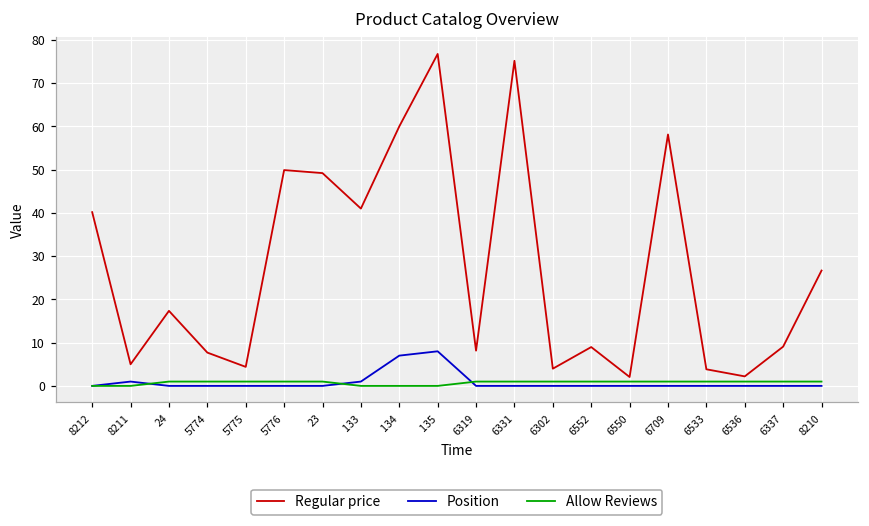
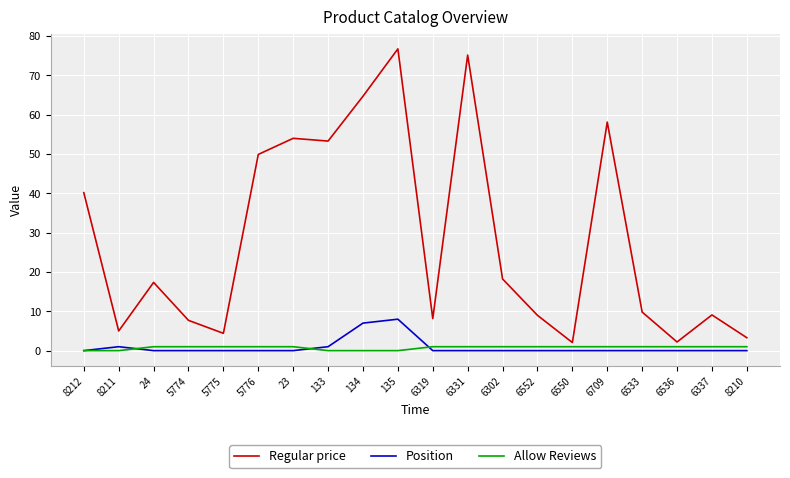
Regular price, 23: 49 -> 54
Regular price, 133: 41 -> 53
Regular price, 134: 60 -> 65
Regular price, 6302: 4 -> 18
Regular price, 6533: 4 -> 10
Regular price, 8210: 27 -> 3
